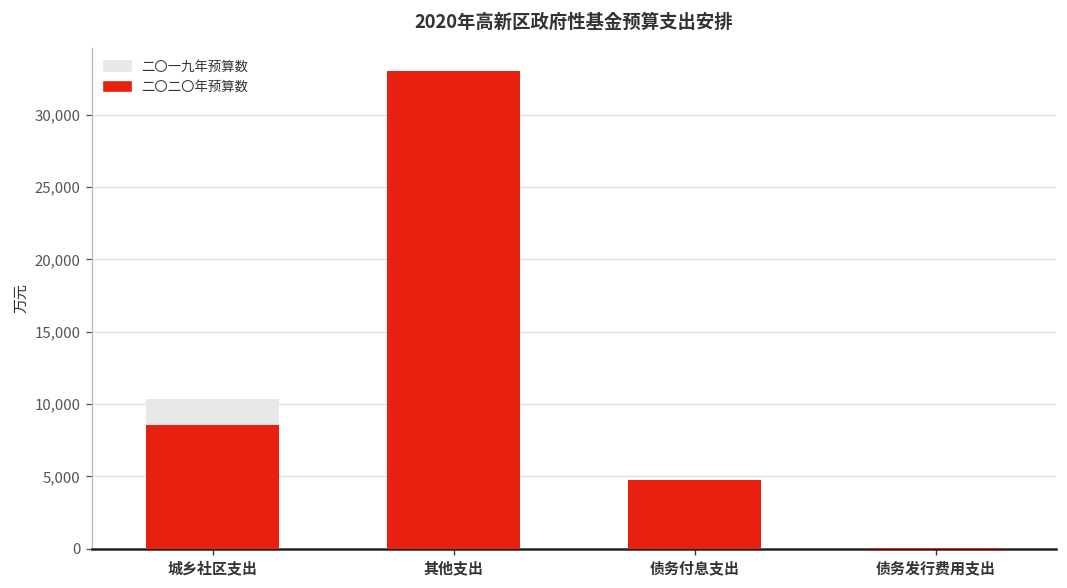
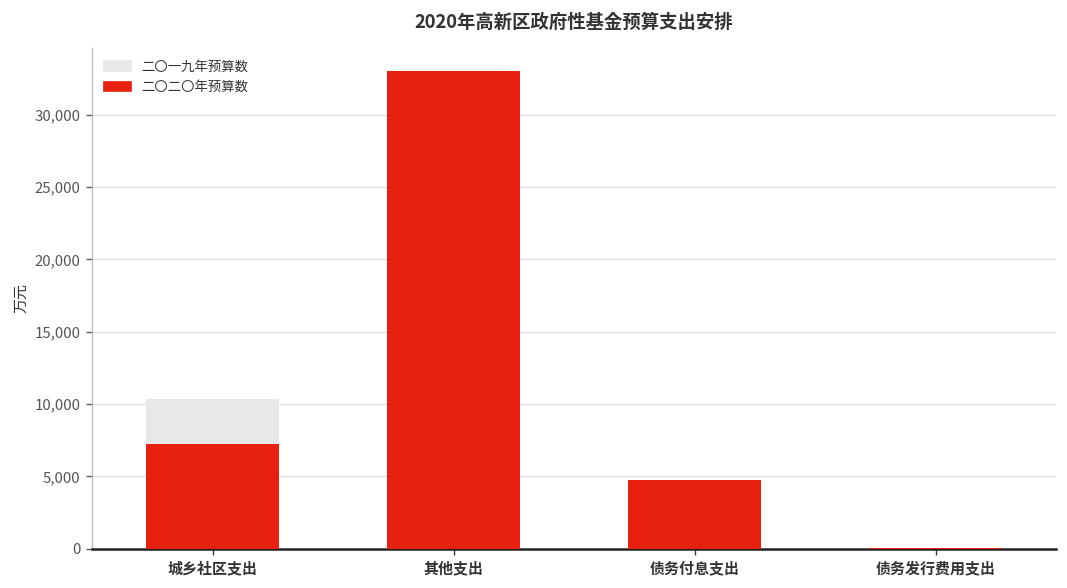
二〇二〇年预算数, 城乡社区支出: 8,600 -> 7,200
